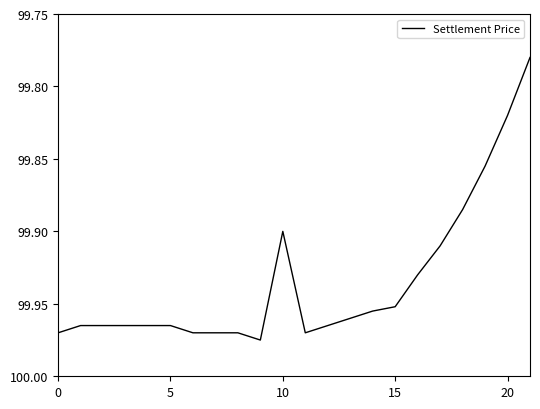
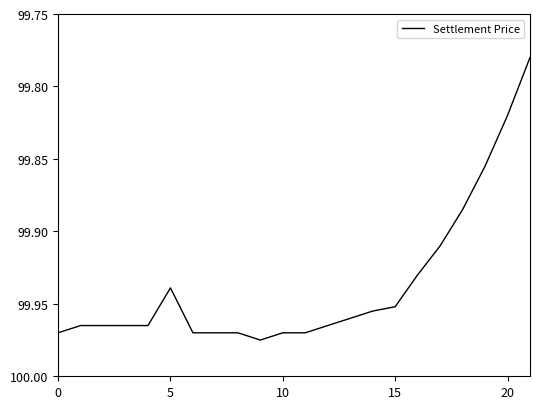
5: 99.965 -> 99.939
10: 99.90 -> 99.97
